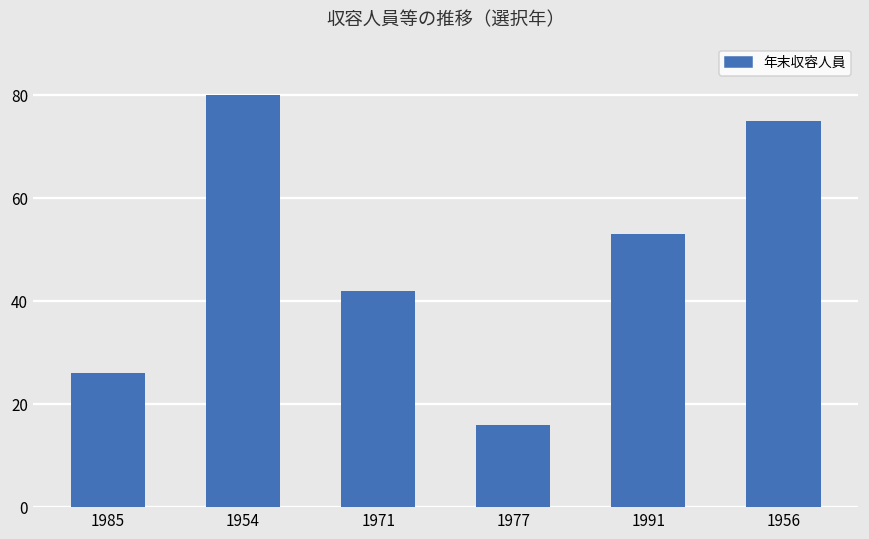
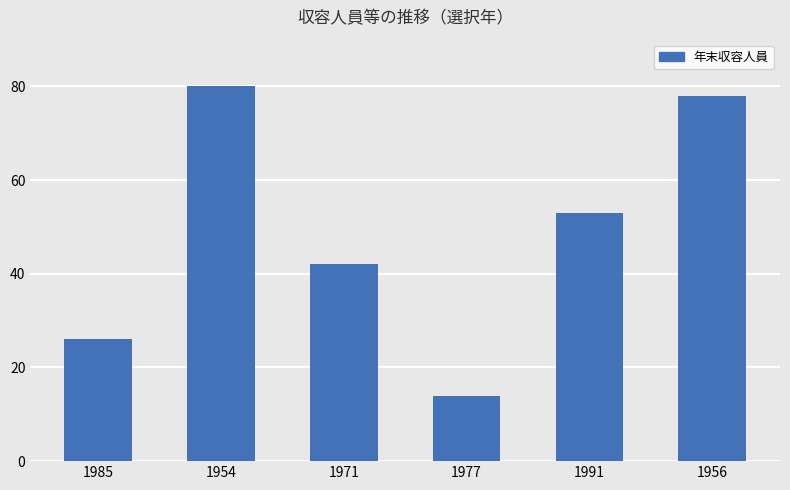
1977: 16 -> 14
1956: 75 -> 78
